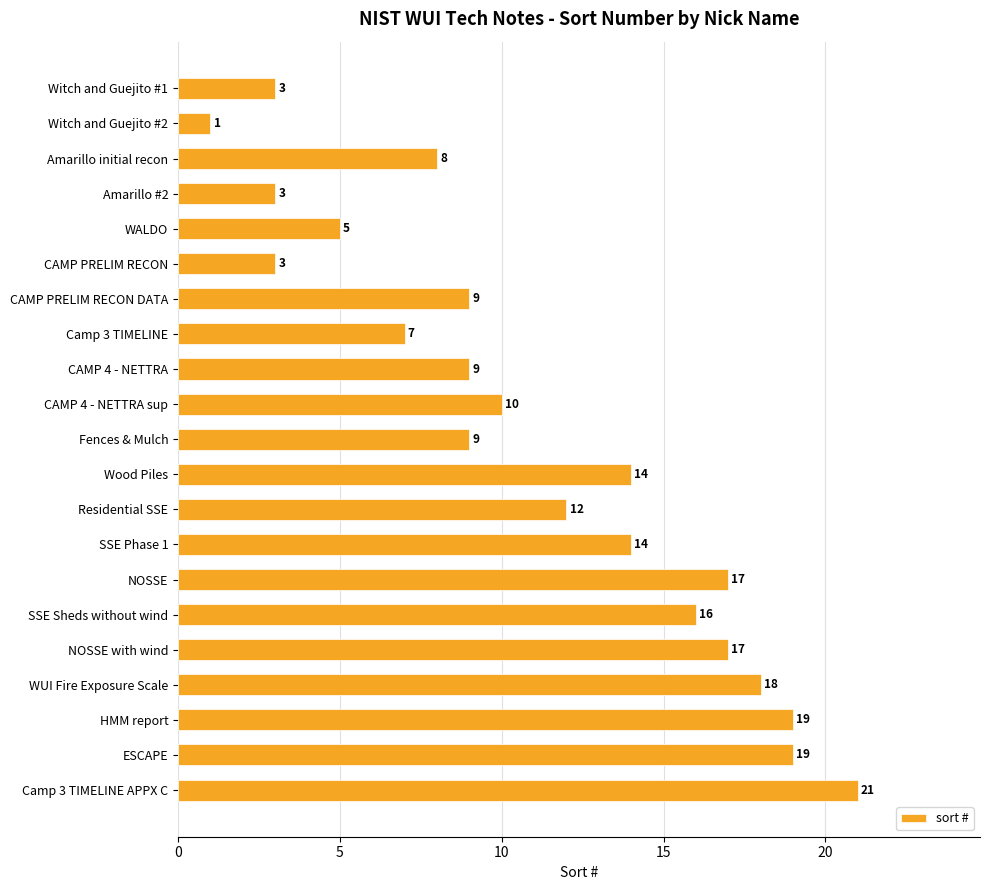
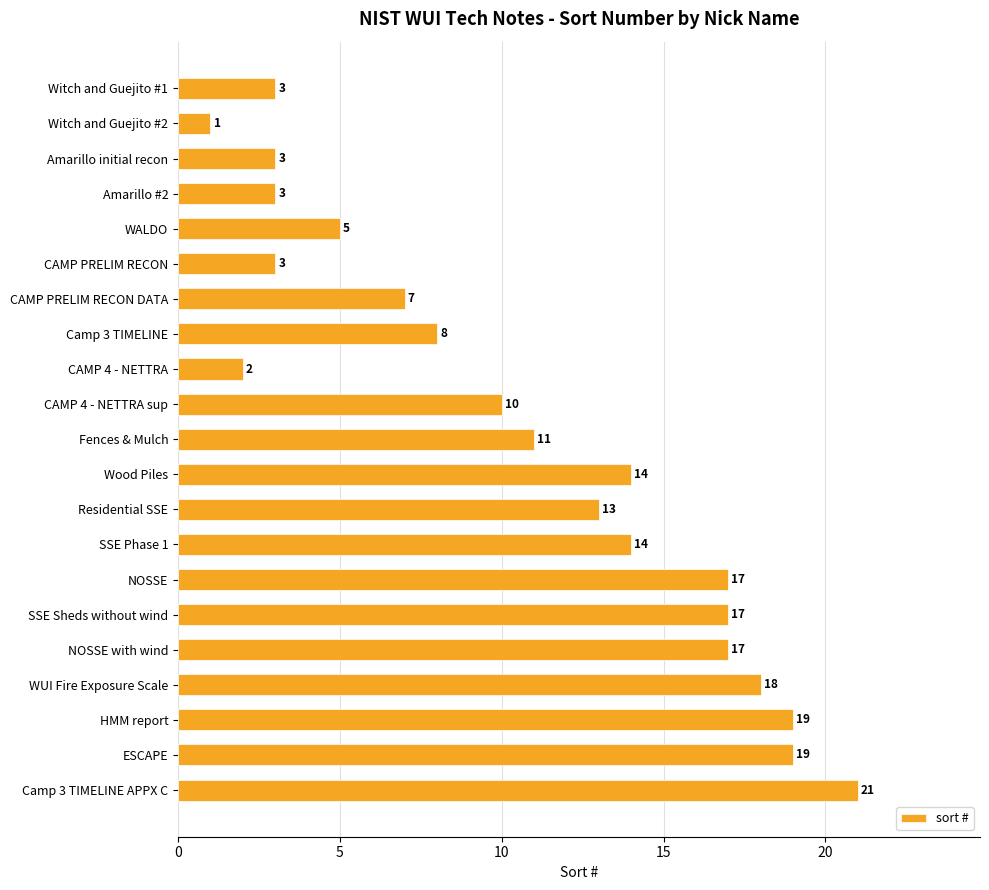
Amarillo initial recon: 8 -> 3
CAMP PRELIM RECON DATA: 9 -> 7
Camp 3 TIMELINE: 7 -> 8
CAMP 4 - NETTRA: 9 -> 2
Fences & Mulch: 9 -> 11
Residential SSE: 12 -> 13
SSE Sheds without wind: 16 -> 17
